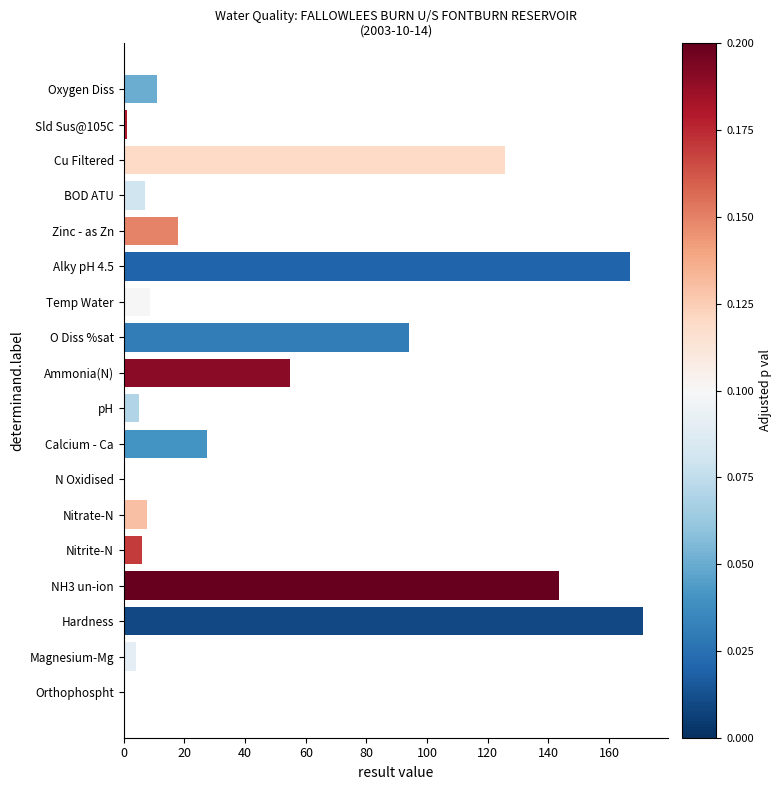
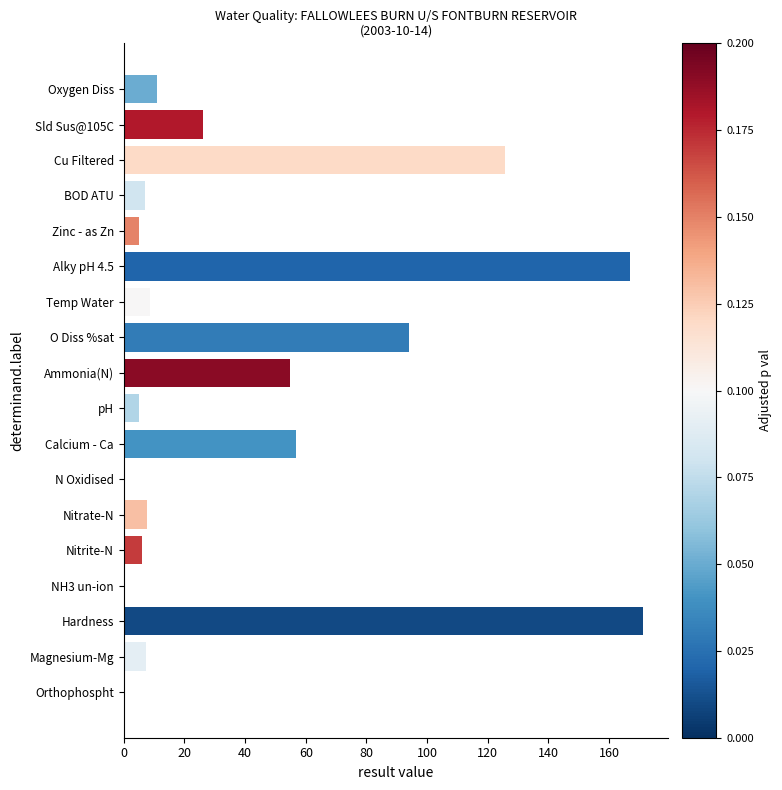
Sld Sus@105C: 1 -> 26
Zinc - as Zn: 18 -> 5
Calcium - Ca: 28 -> 57
NH3 un-ion: 143 -> 0
Magnesium-Mg: 4 -> 7
